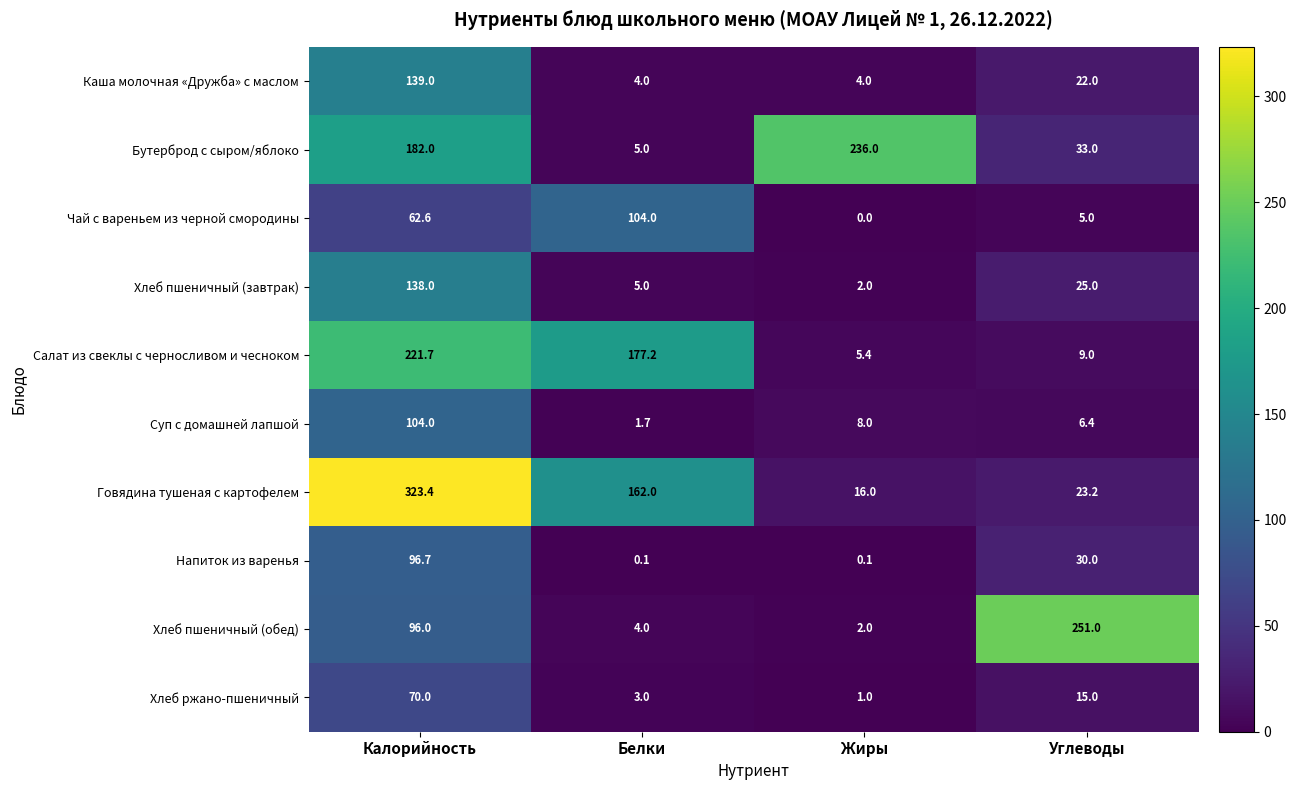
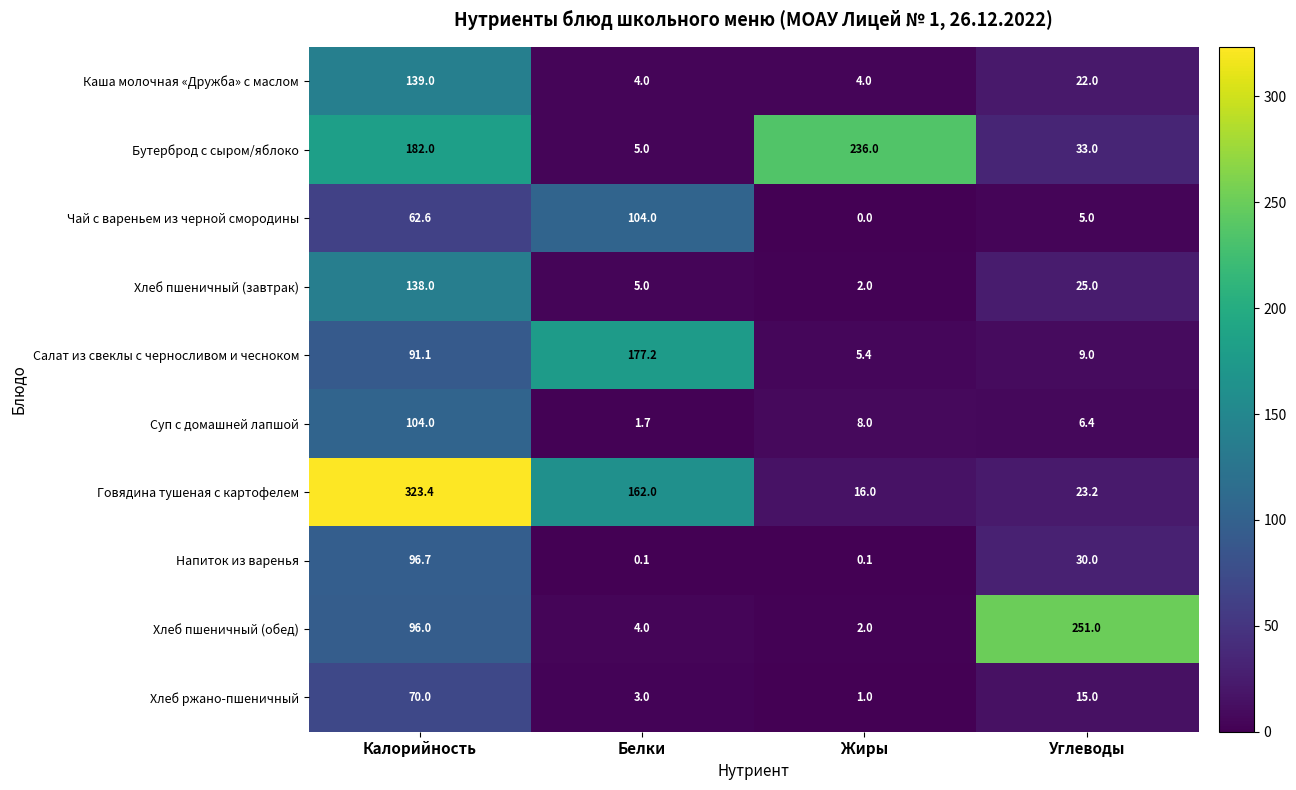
Салат из свеклы с черносливом и чесноком, Калорийность: 221.7 -> 91.1
